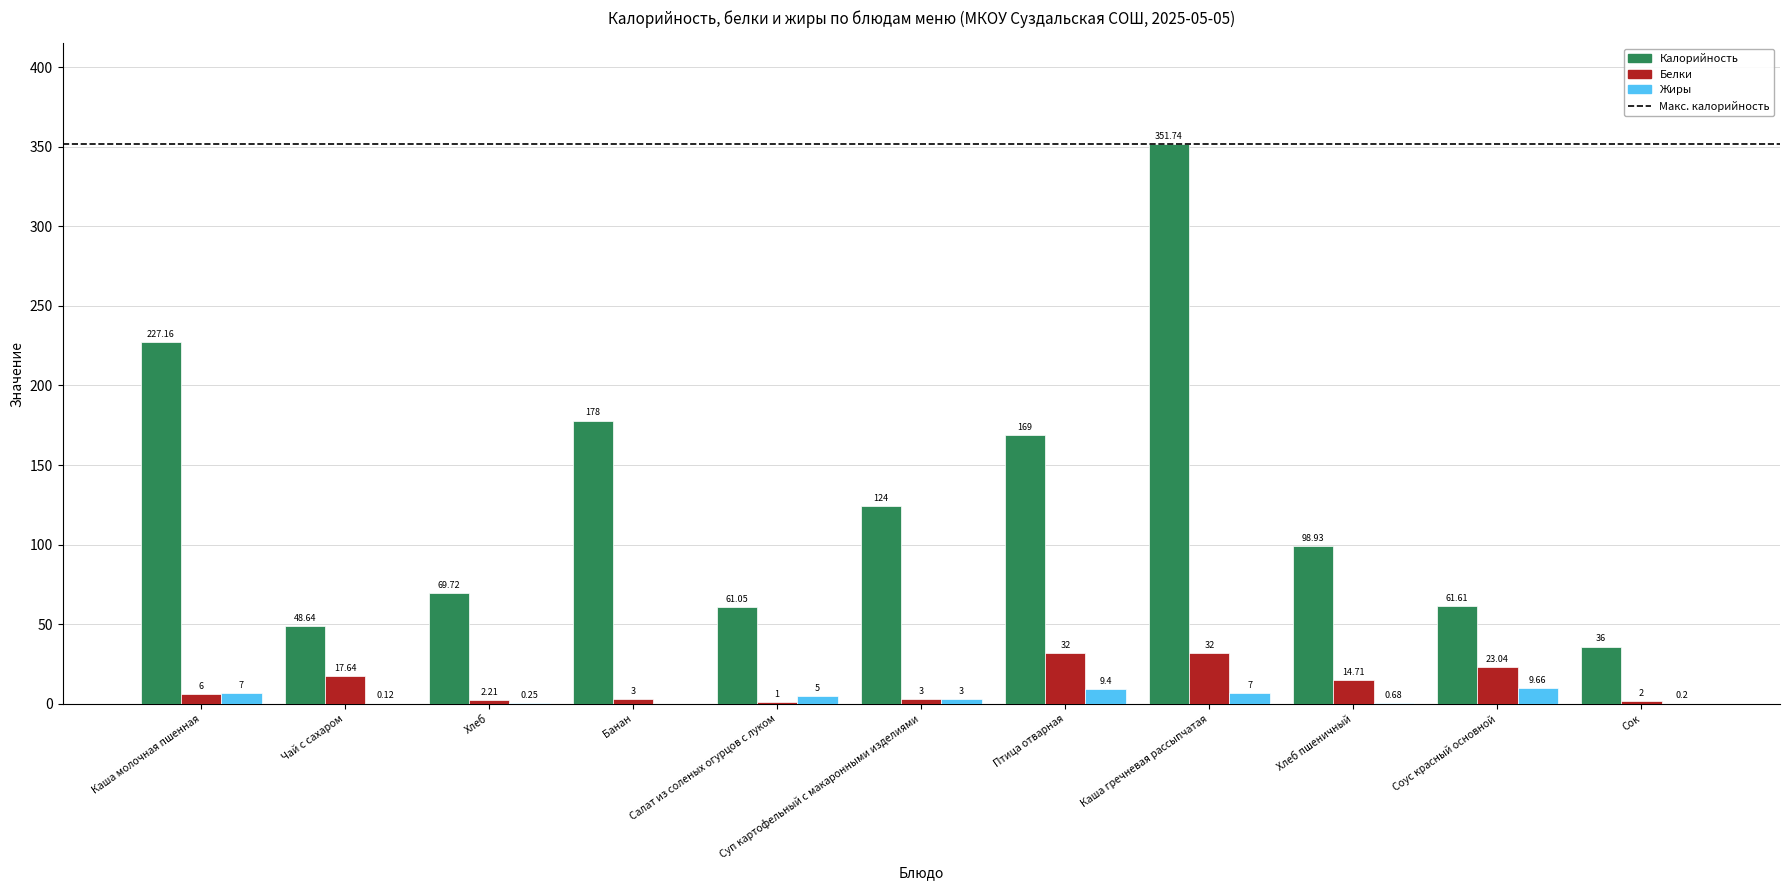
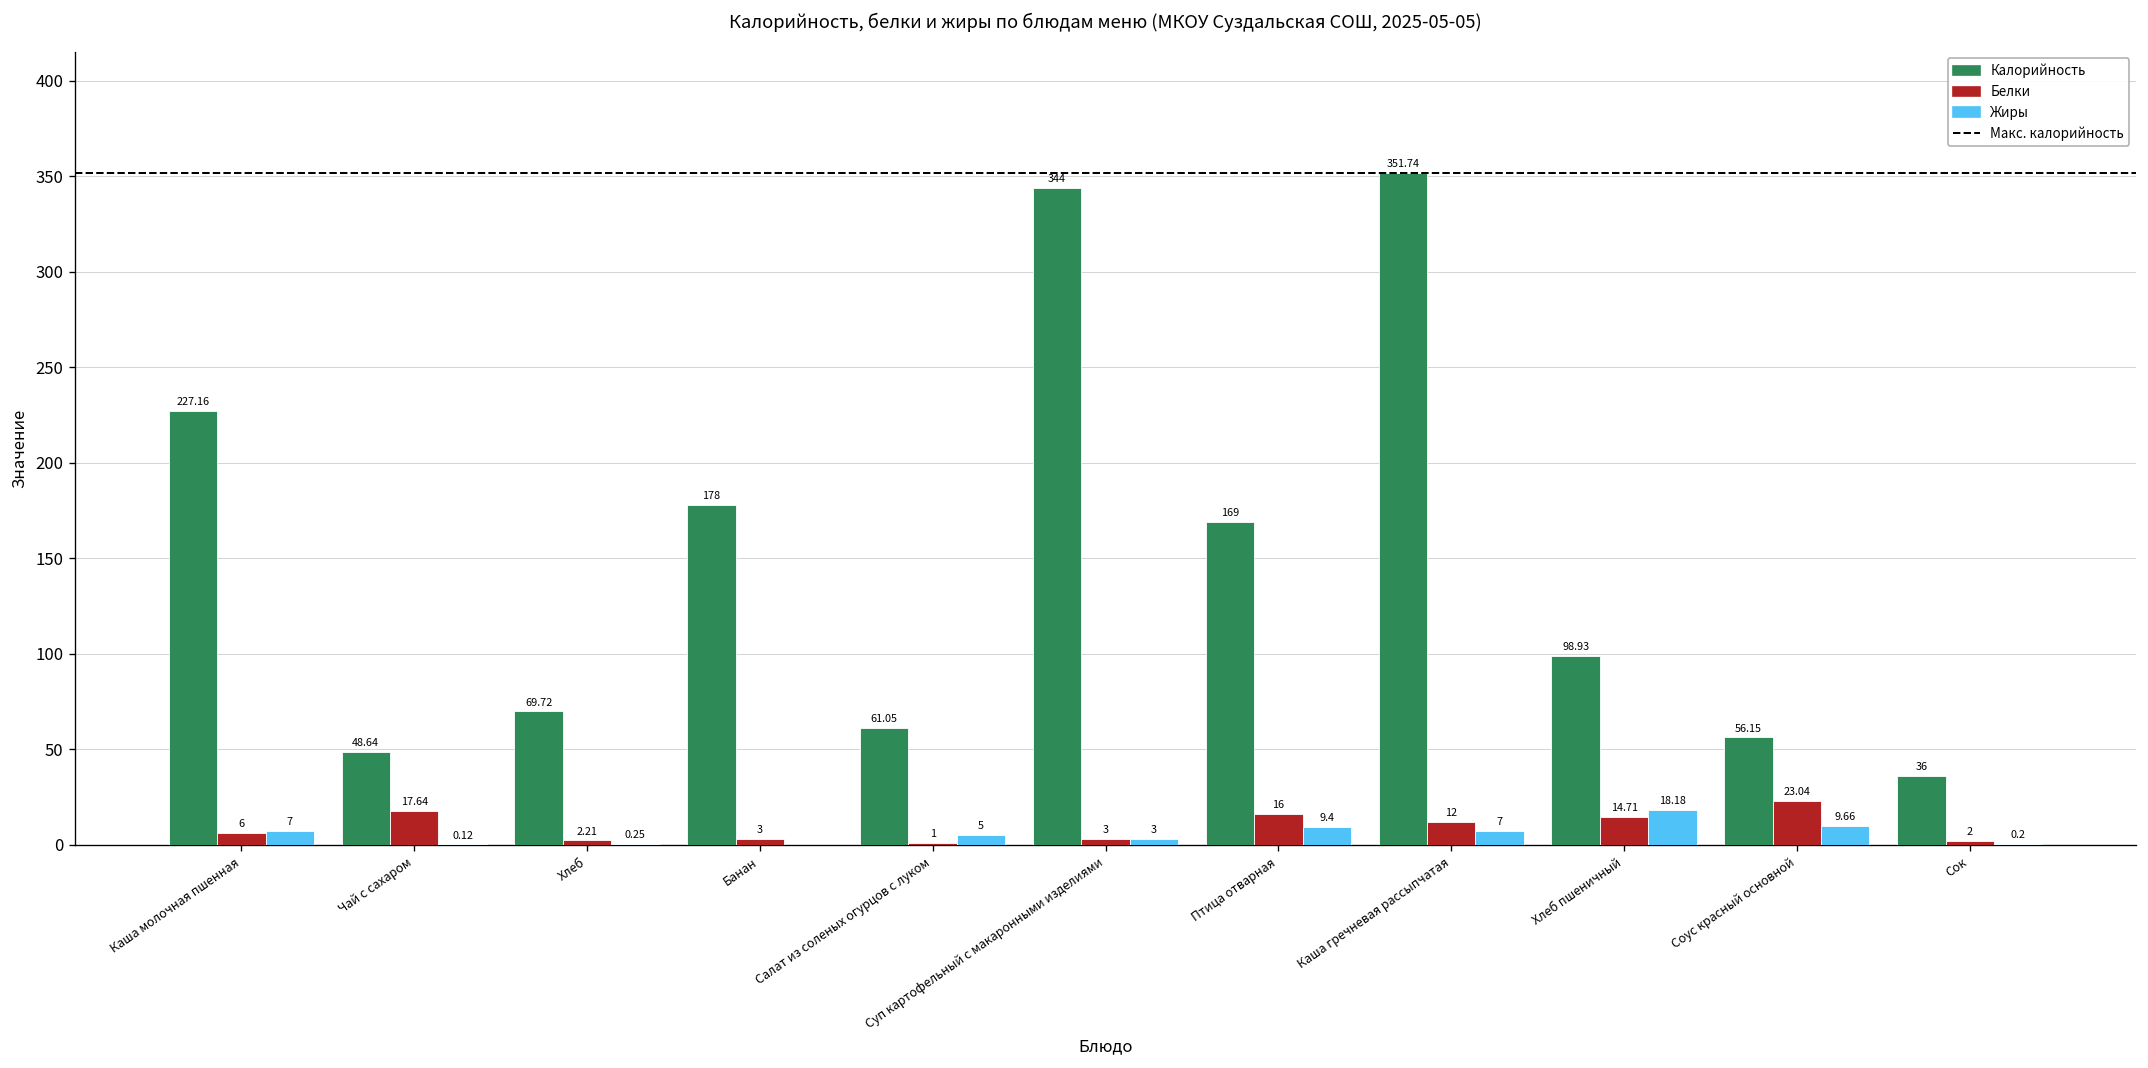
Калорийность, Суп картофельный с макаронными изделиями: 124 -> 344
Белки, Птица отварная: 32 -> 16
Белки, Каша гречневая рассыпчатая: 32 -> 12
Жиры, Хлеб пшеничный: 0.68 -> 18.18
Калорийность, Соус красный основной: 61.61 -> 56.15
